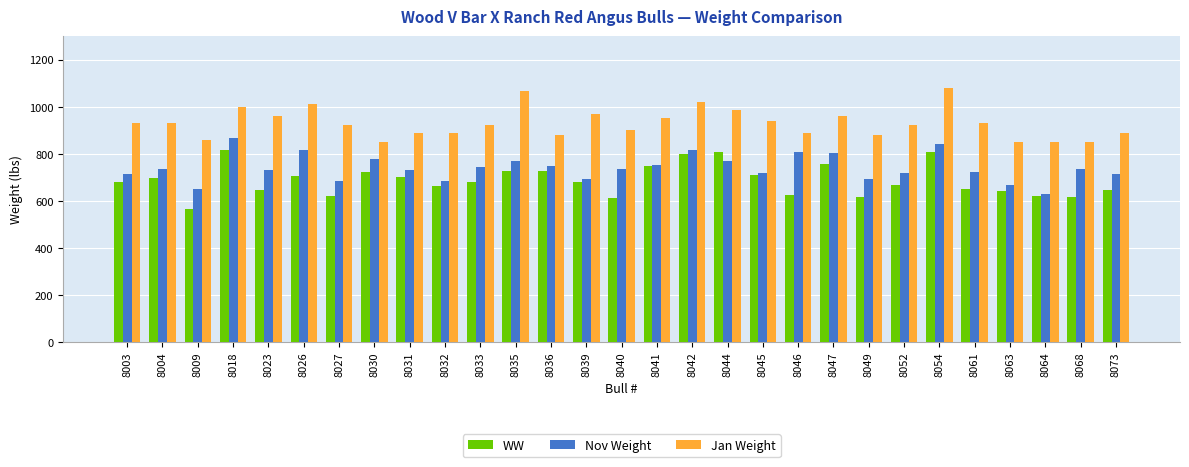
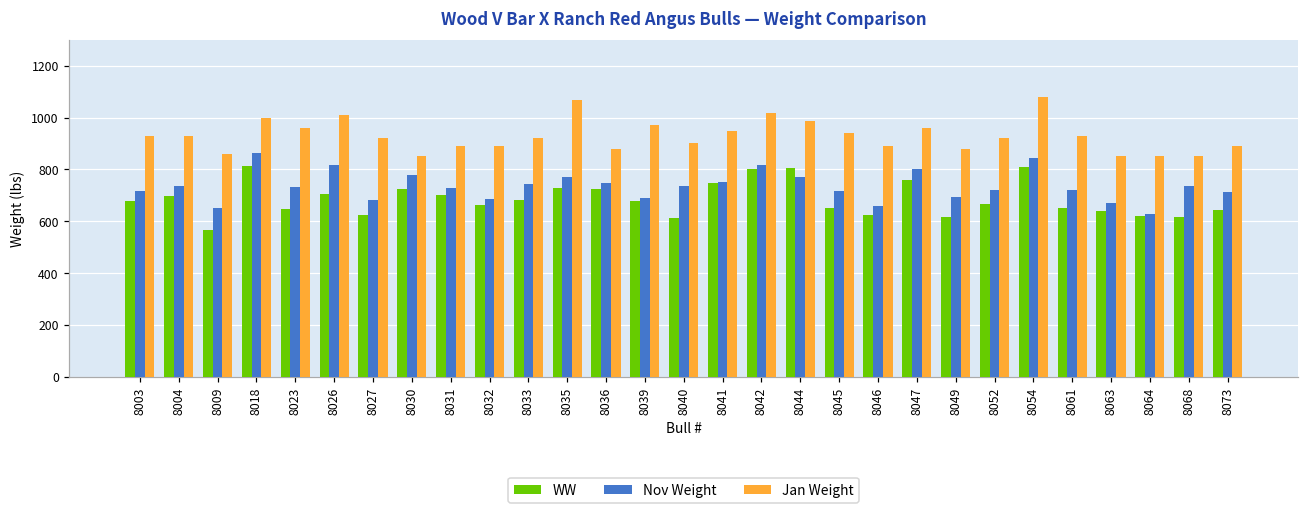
WW, 8045: 710 -> 650
Nov Weight, 8046: 810 -> 660
